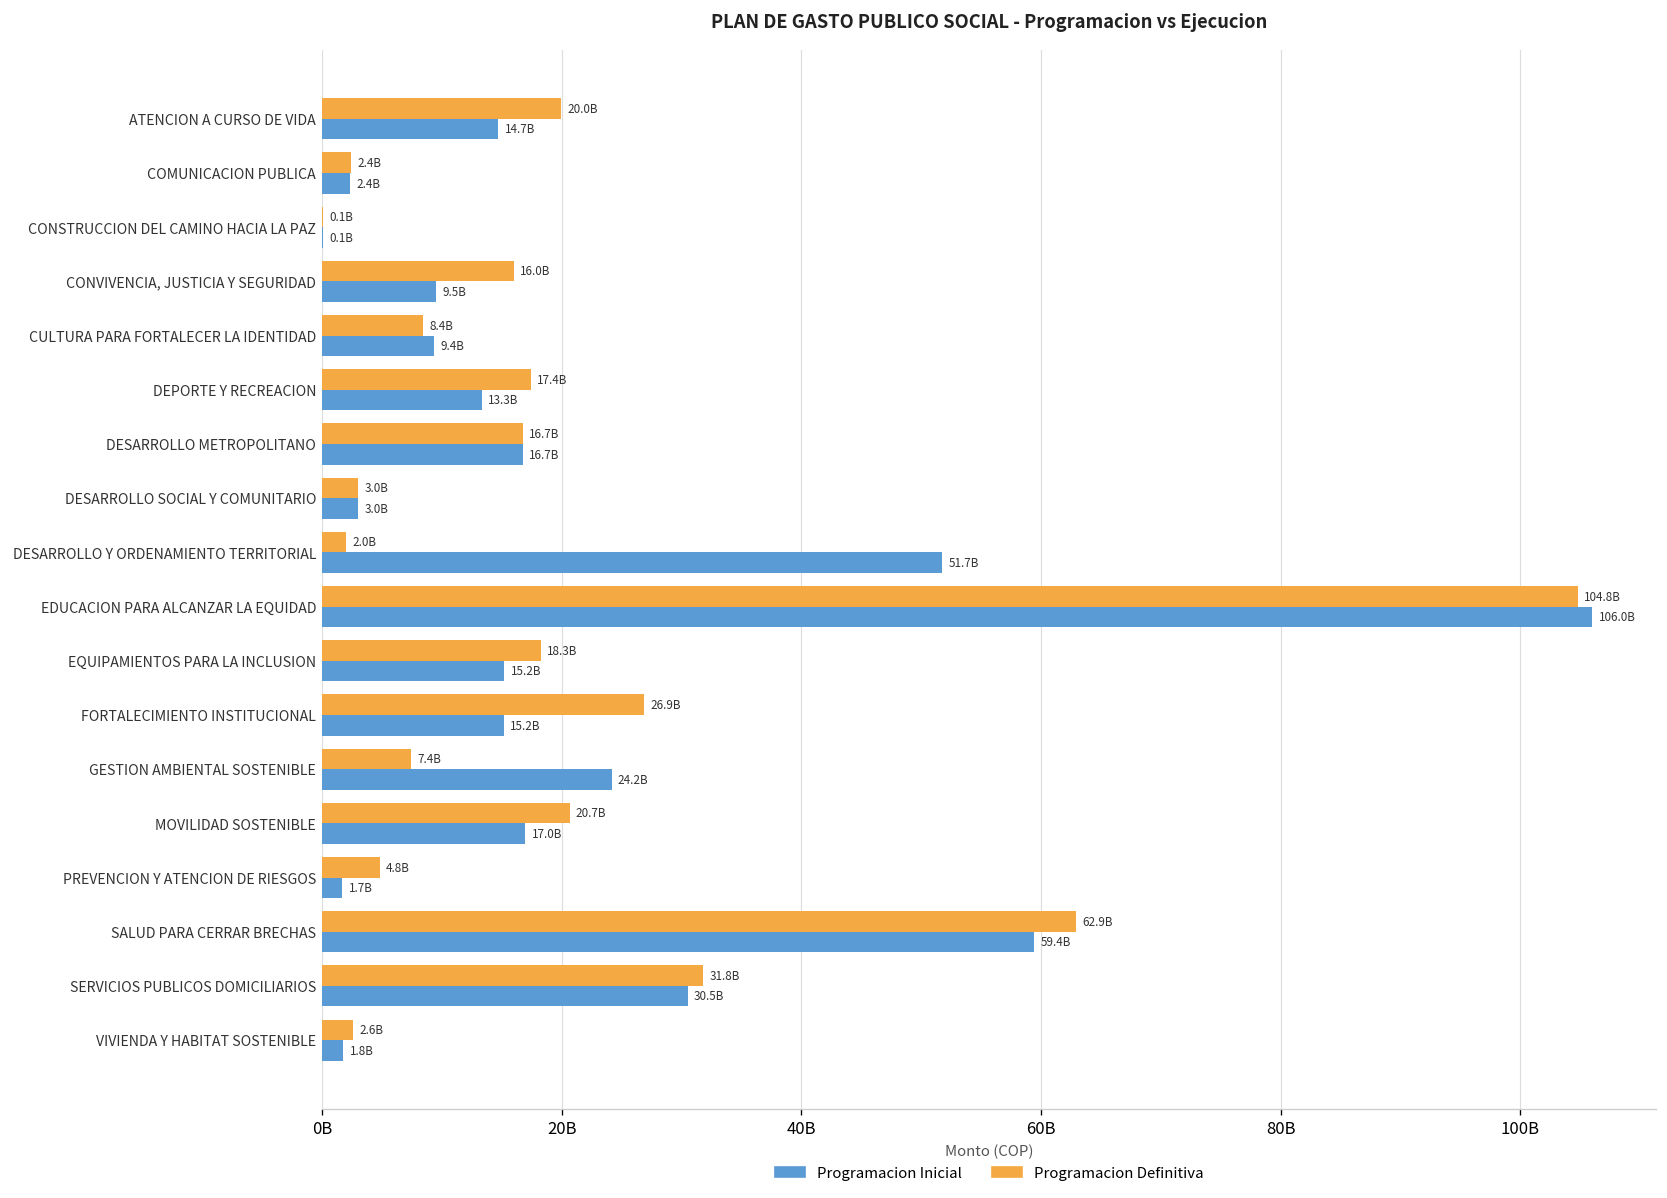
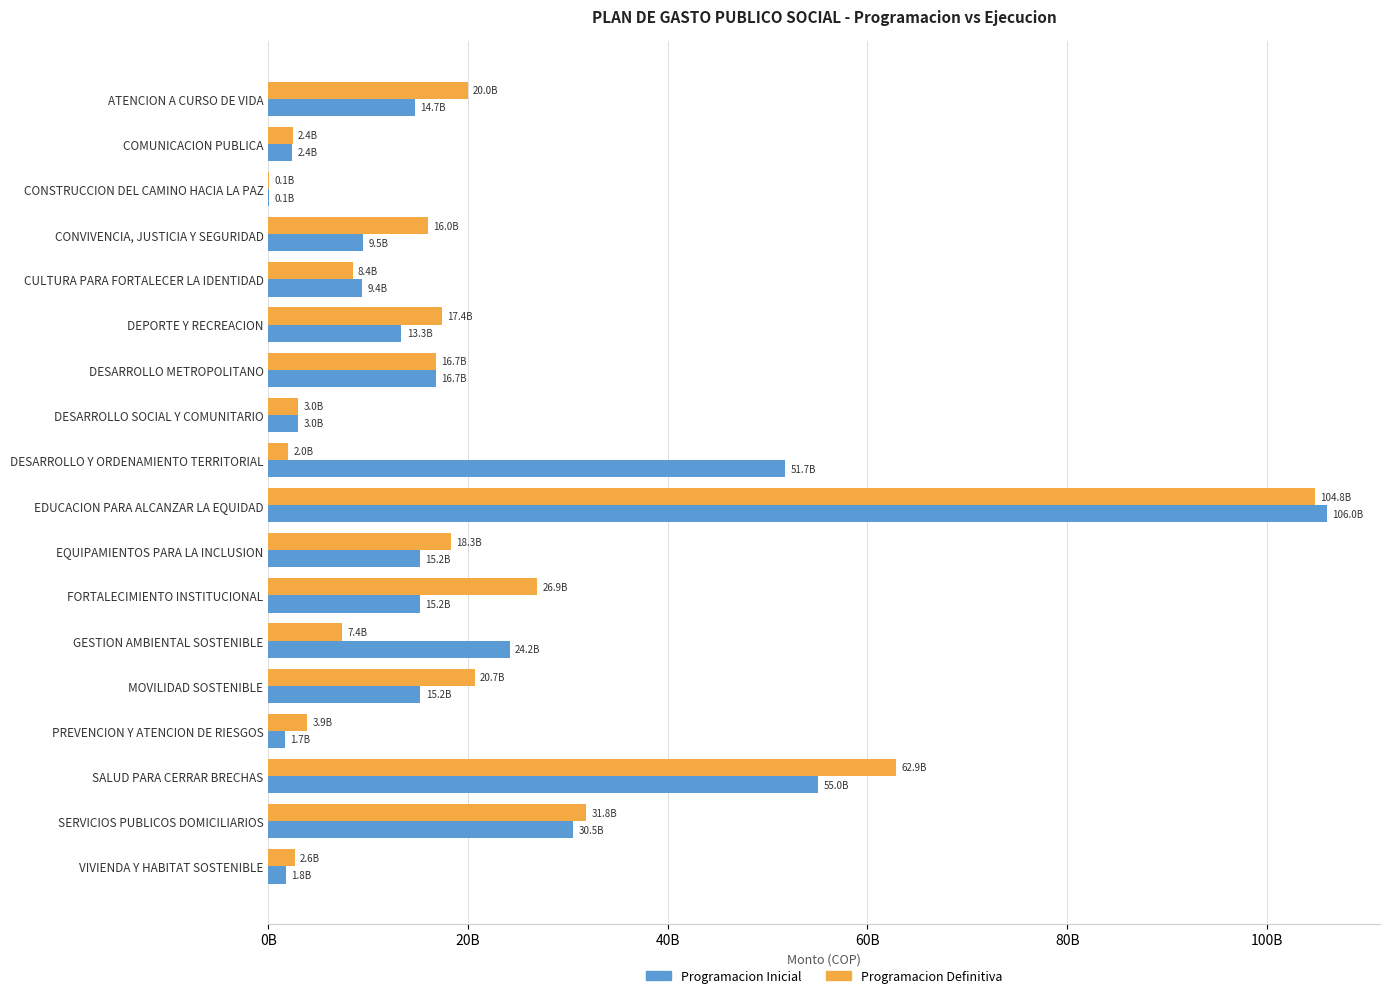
Programacion Inicial, MOVILIDAD SOSTENIBLE: 17.0B -> 15.2B
Programacion Definitiva, PREVENCION Y ATENCION DE RIESGOS: 4.8B -> 3.9B
Programacion Inicial, SALUD PARA CERRAR BRECHAS: 59.4B -> 55.0B
